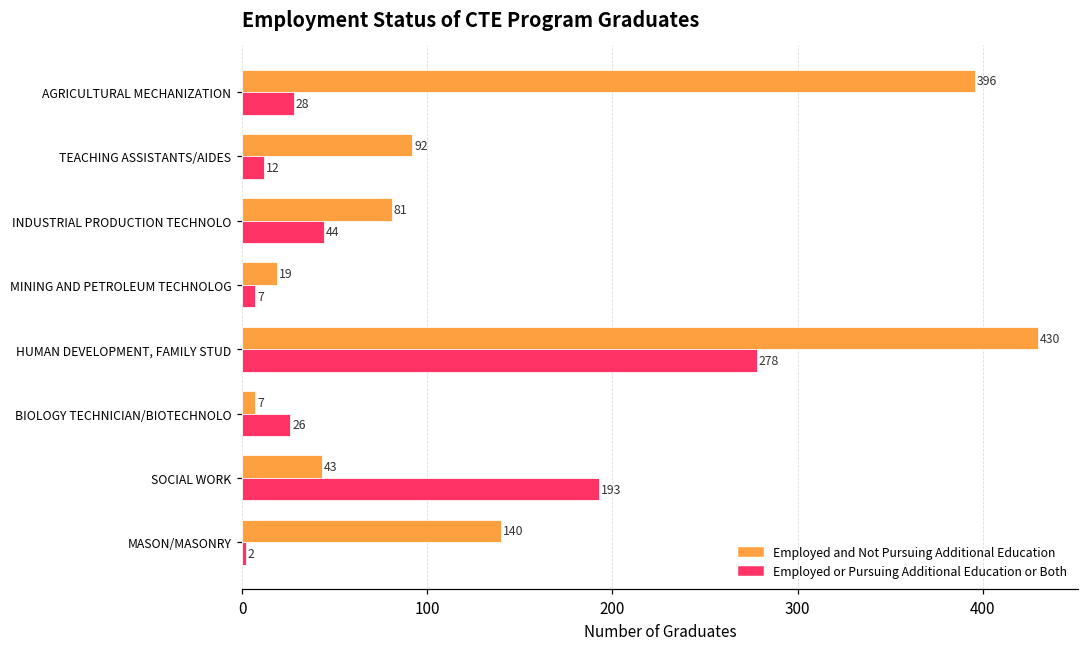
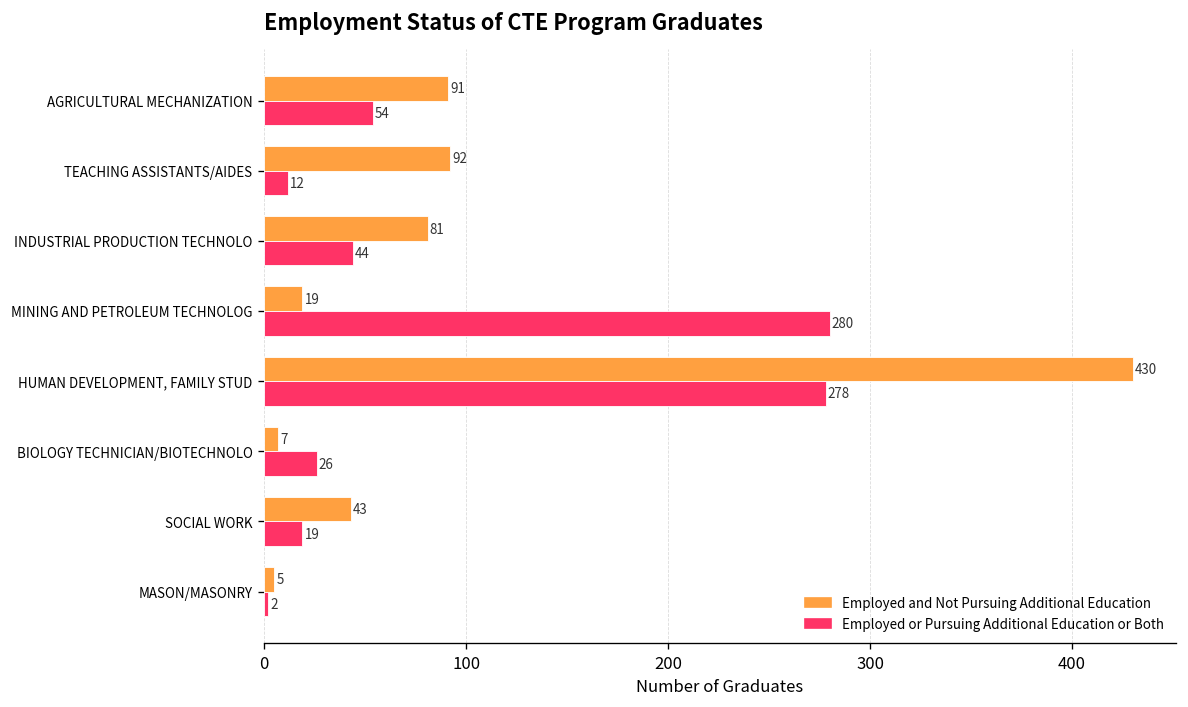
Employed and Not Pursuing Additional Education, AGRICULTURAL MECHANIZATION: 396 -> 91
Employed or Pursuing Additional Education or Both, AGRICULTURAL MECHANIZATION: 28 -> 54
Employed or Pursuing Additional Education or Both, MINING AND PETROLEUM TECHNOLOG: 7 -> 280
Employed or Pursuing Additional Education or Both, SOCIAL WORK: 193 -> 19
Employed and Not Pursuing Additional Education, MASON/MASONRY: 140 -> 5
